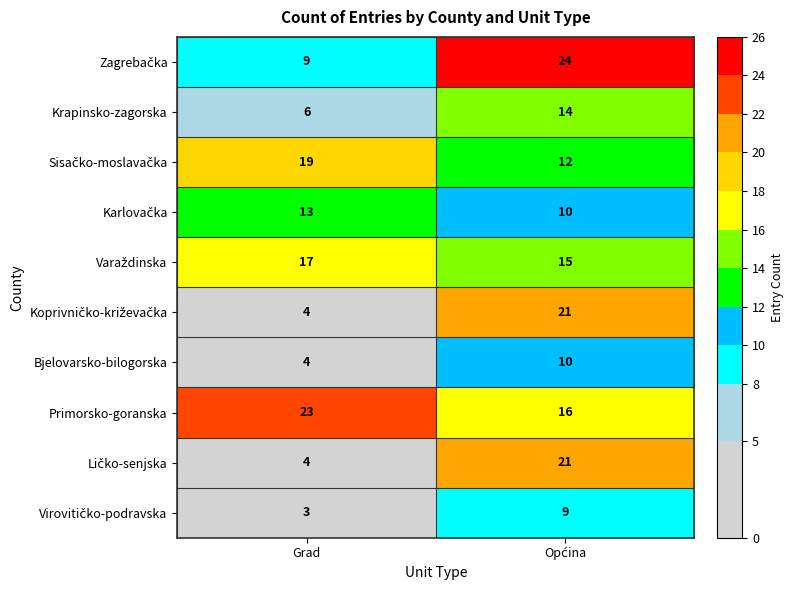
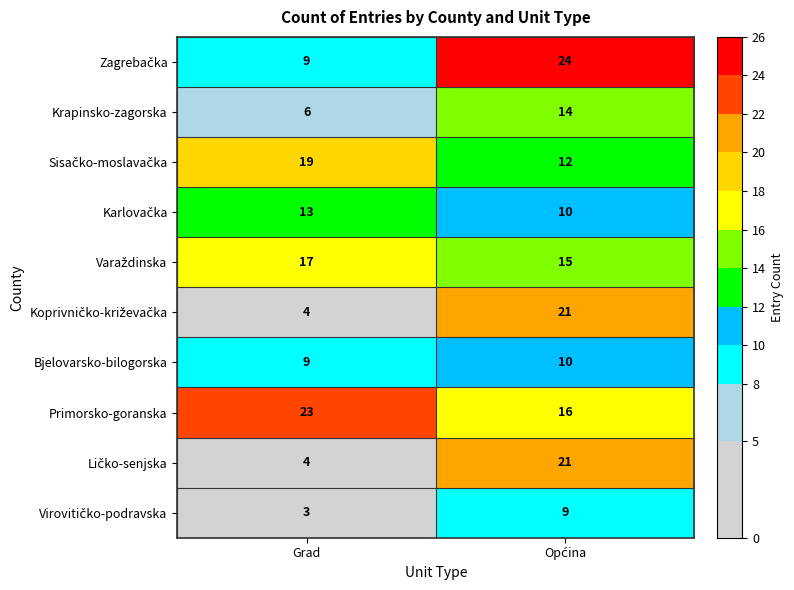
Bjelovarsko-bilogorska, Grad: 4 -> 9
